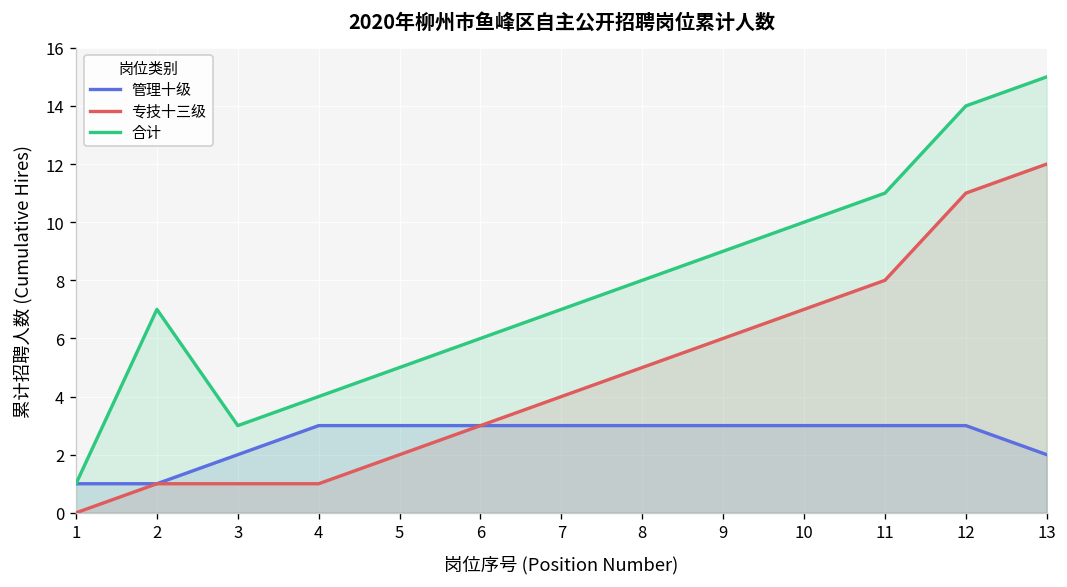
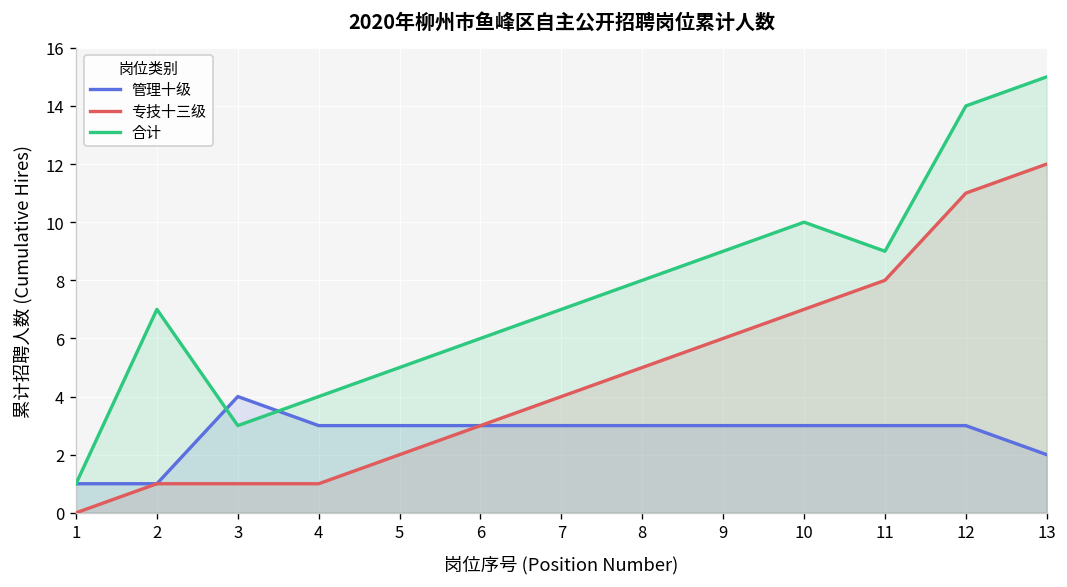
管理十级, 3: 2 -> 4
合计, 11: 11 -> 9
